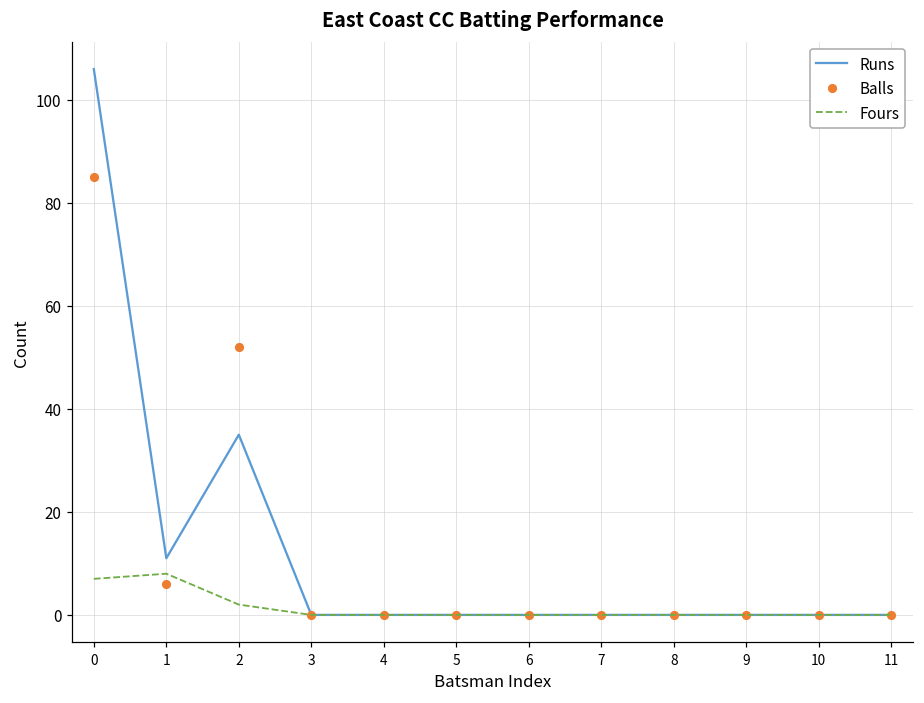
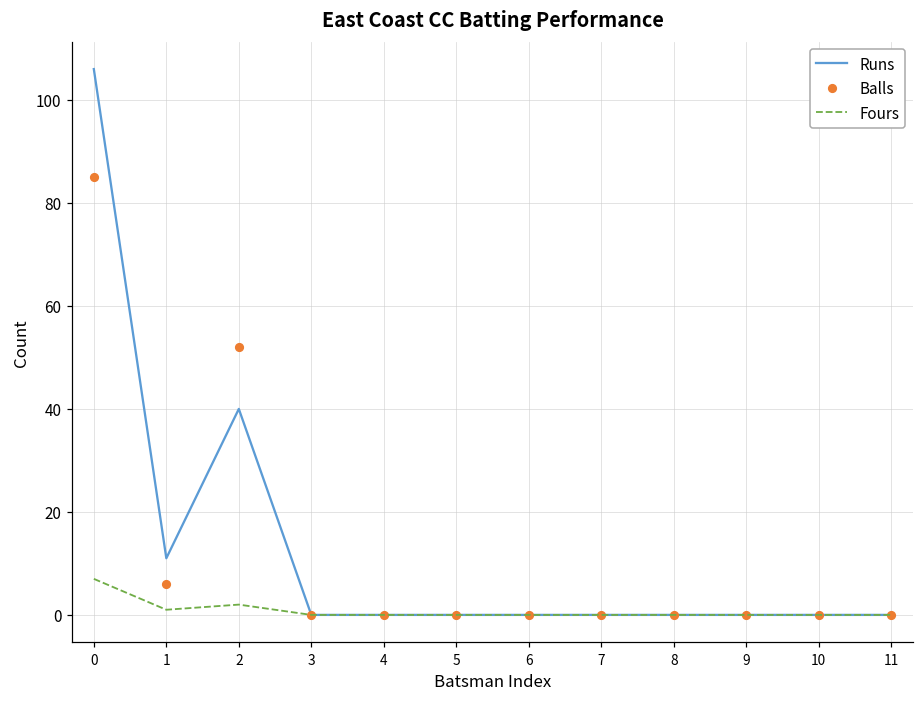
Fours, 1: 8 -> 1
Runs, 2: 35 -> 40
